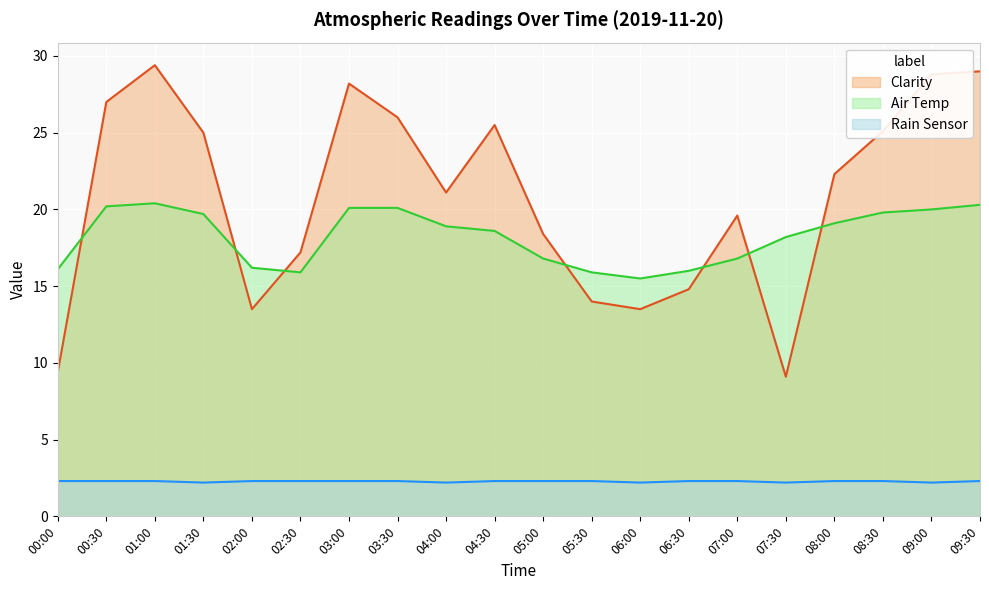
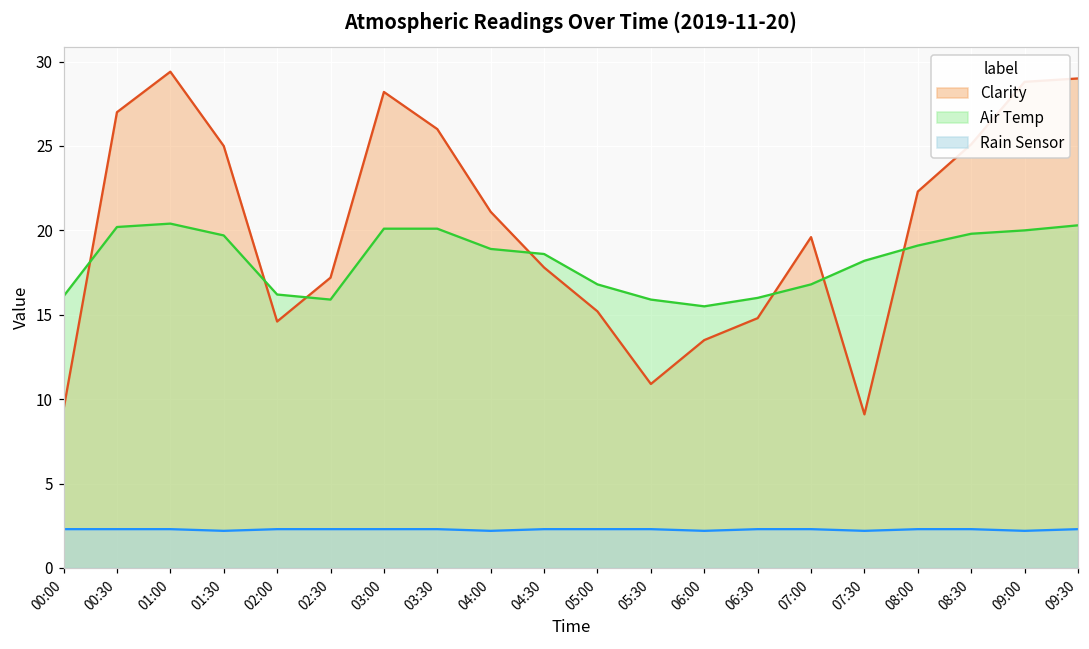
Clarity, 02:00: 13.5 -> 14.6
Clarity, 04:30: 25.5 -> 17.8
Clarity, 05:00: 18.4 -> 15.2
Clarity, 05:30: 14.0 -> 10.9
